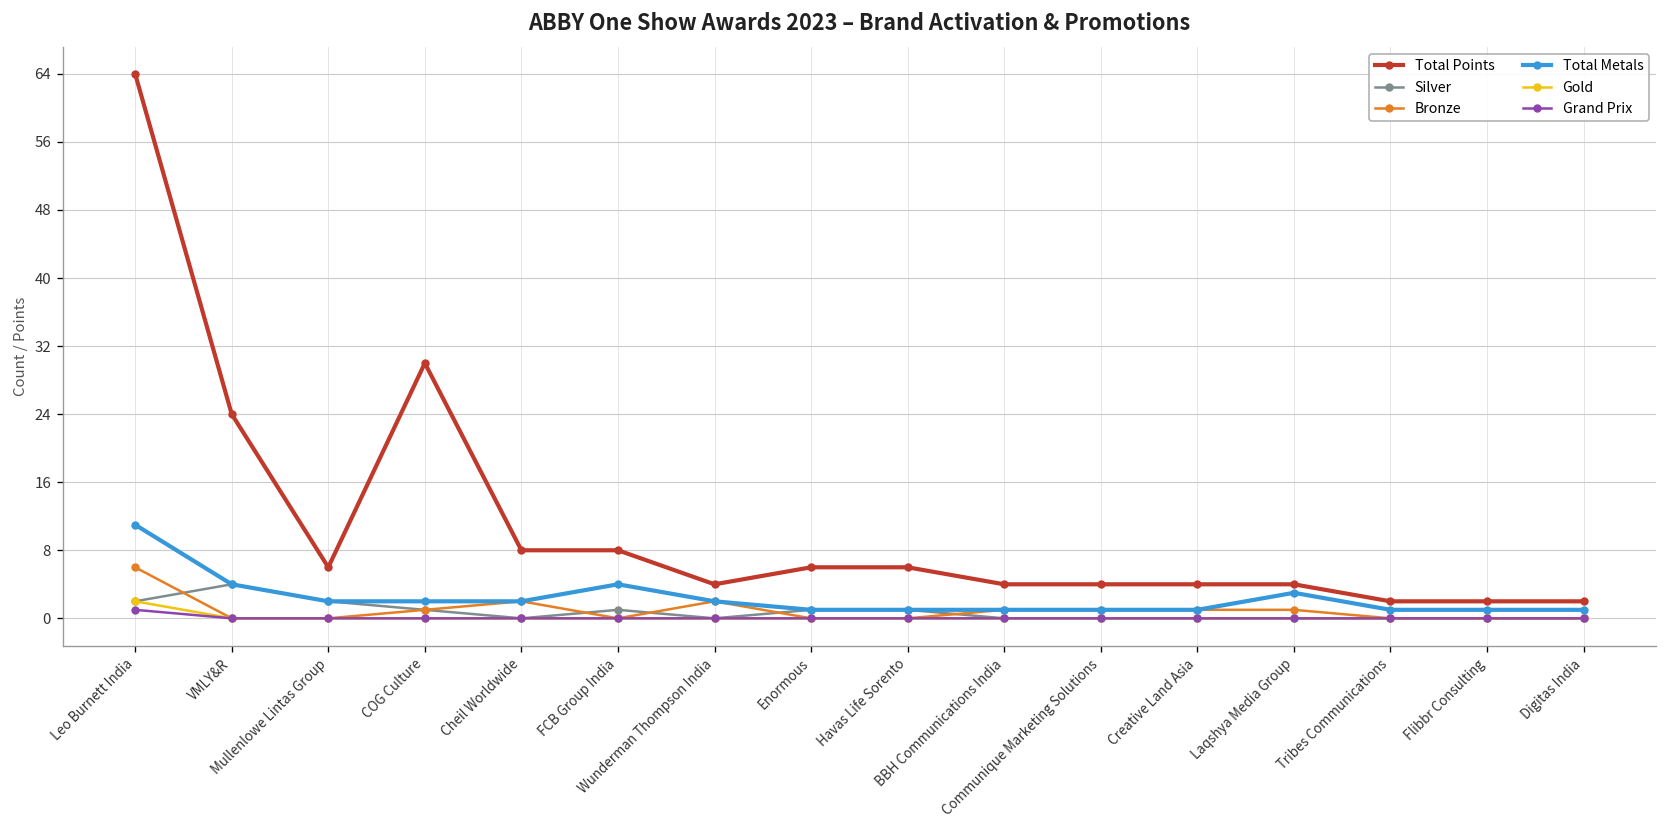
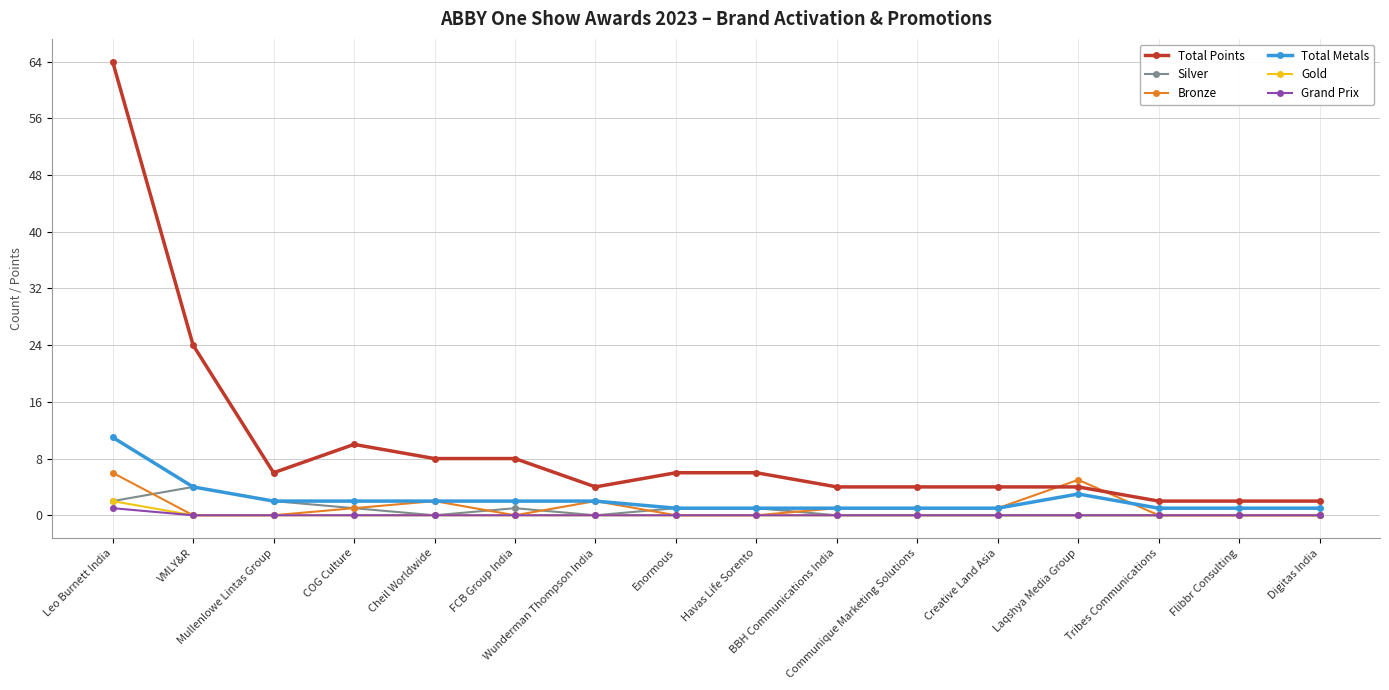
Total Points, COG Culture: 30 -> 10
Total Metals, FCB Group India: 4 -> 2
Bronze, Laqshya Media Group: 1 -> 5
